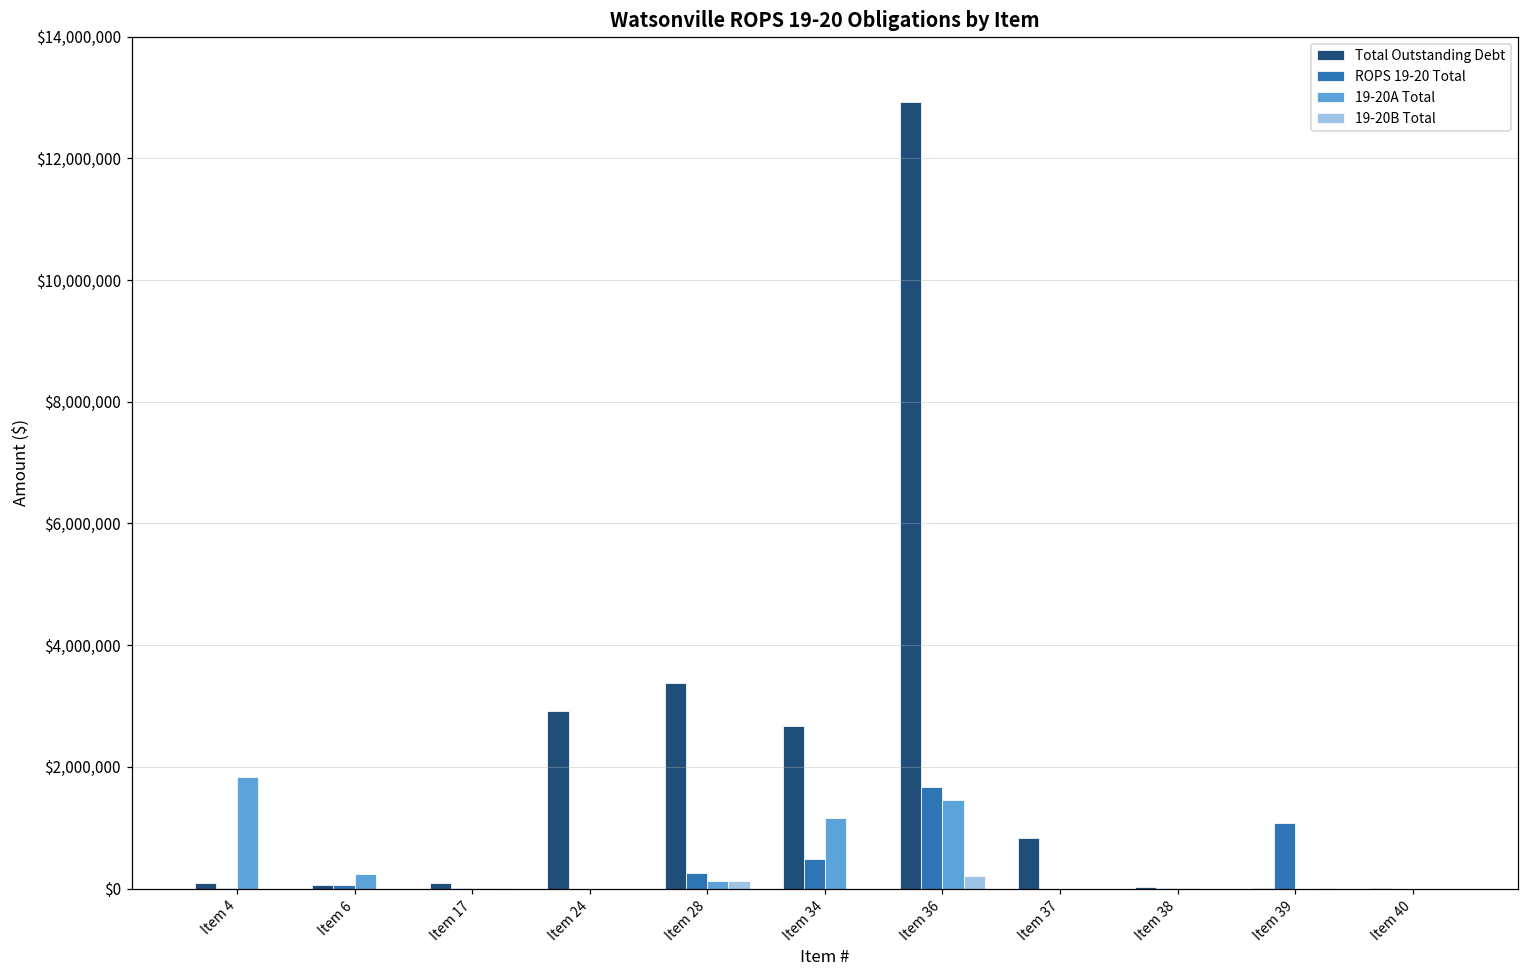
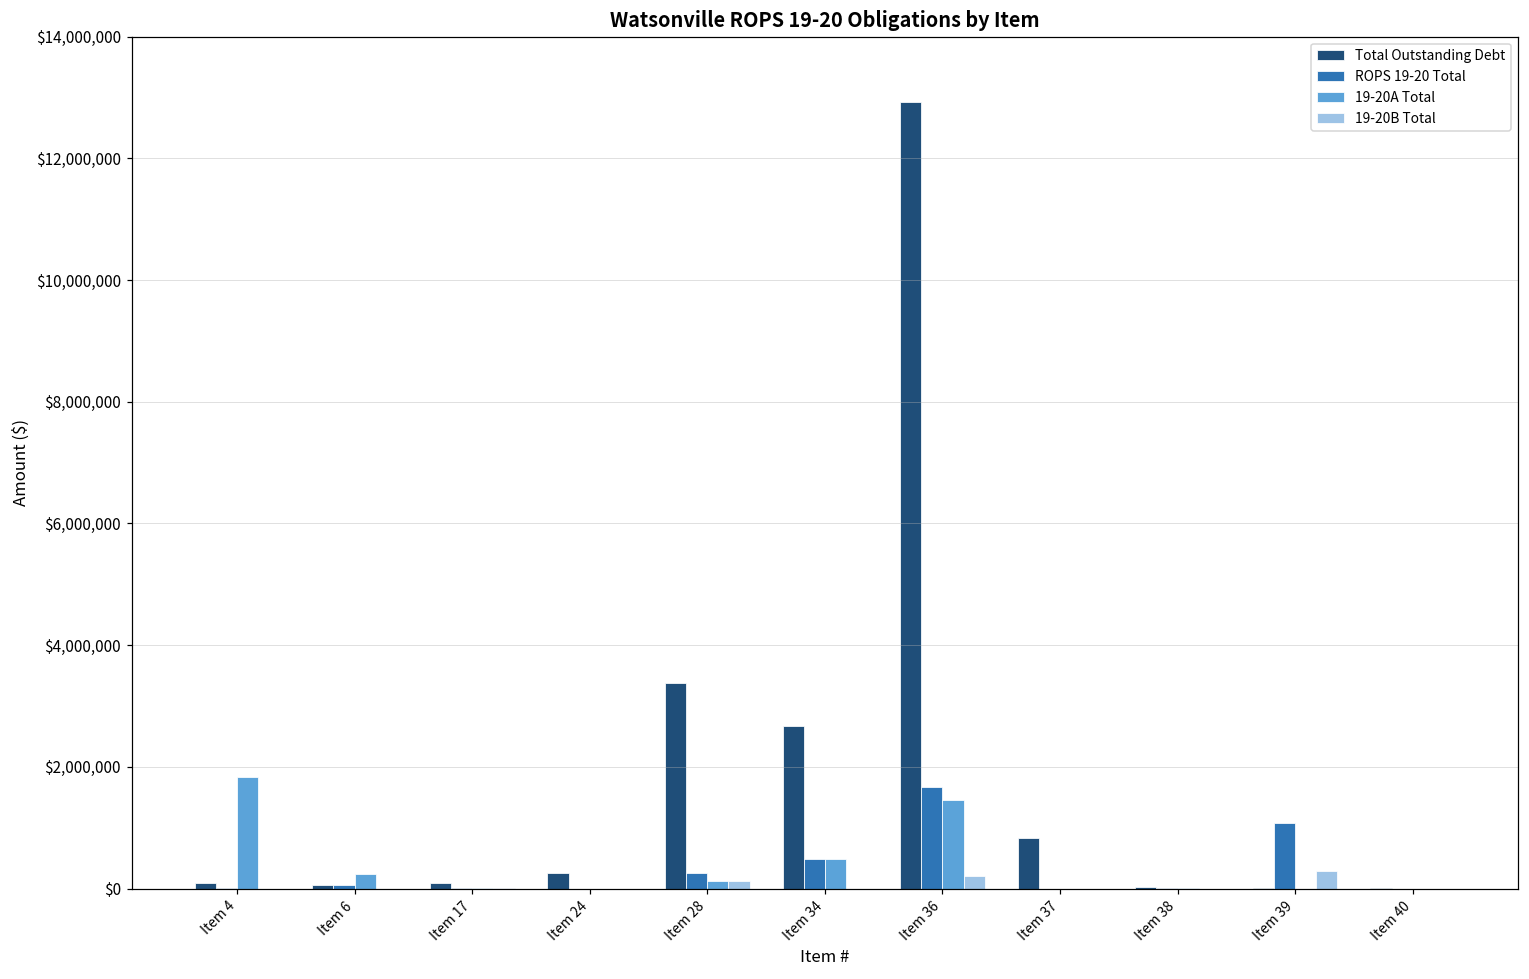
Total Outstanding Debt, Item 24: $2,900,000 -> $300,000
19-20A Total, Item 34: $1,200,000 -> $500,000
19-20B Total, Item 39: $0 -> $300,000
